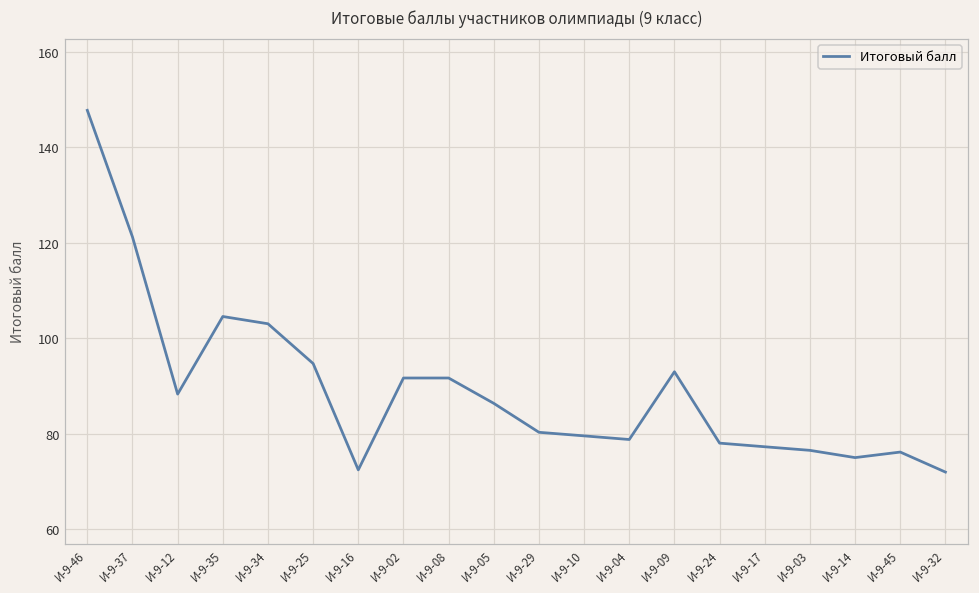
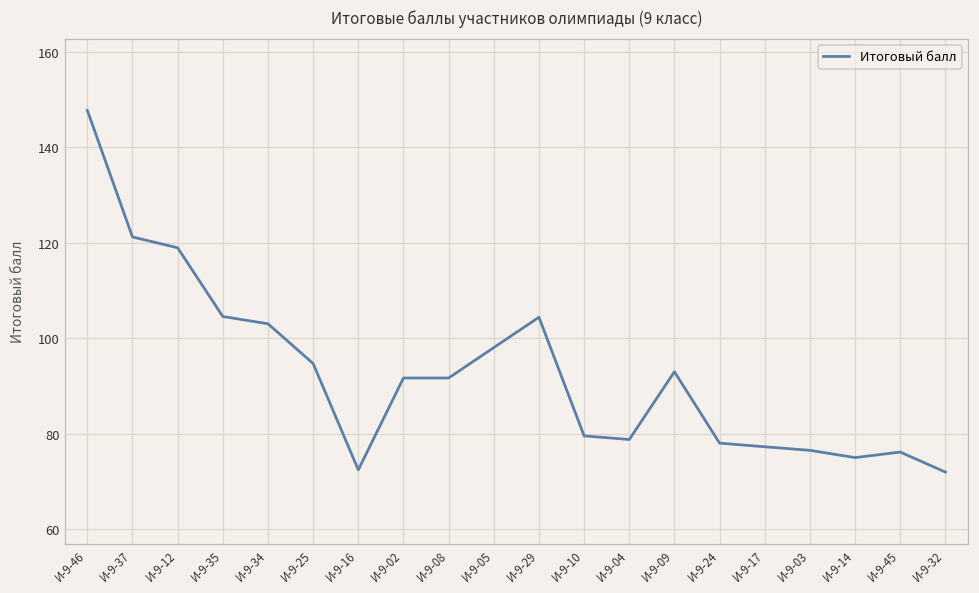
И-9-12: 88 -> 119
И-9-05: 86 -> 98
И-9-29: 80 -> 104
